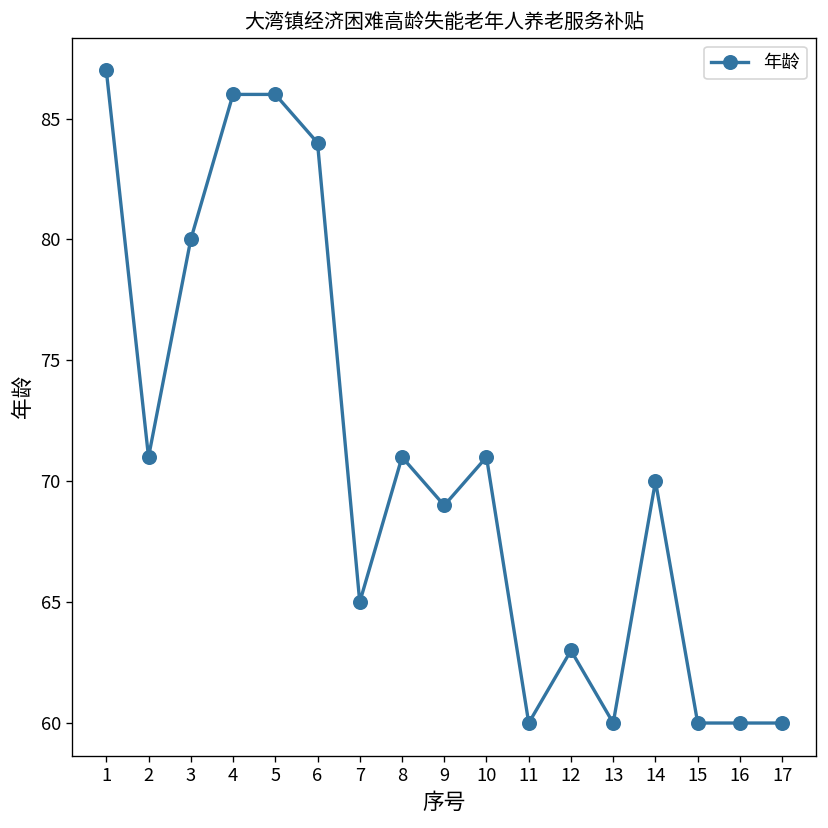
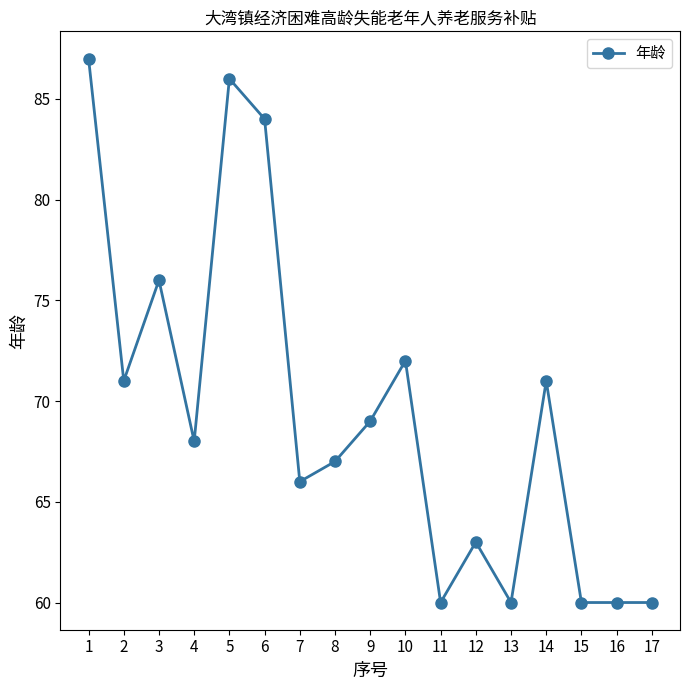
3: 80 -> 76
4: 86 -> 68
7: 65 -> 66
8: 71 -> 67
10: 71 -> 72
14: 70 -> 71
